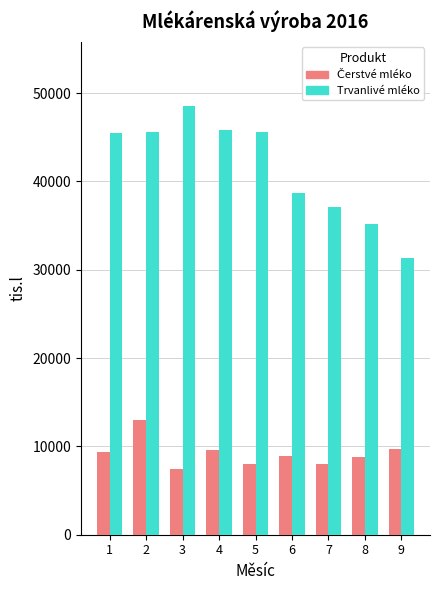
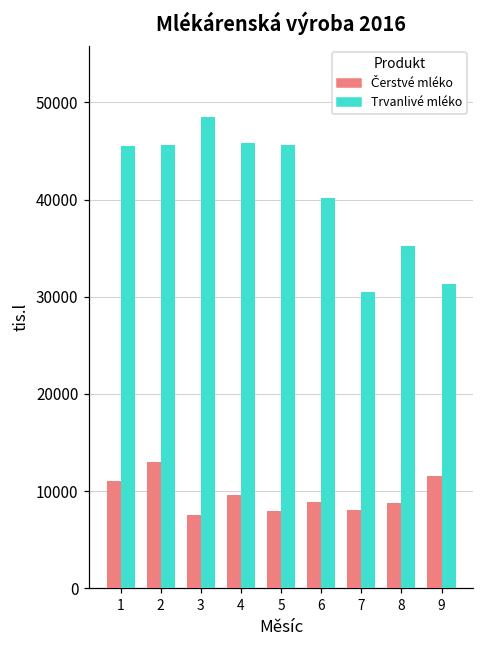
Čerstvé mléko, 1: 9000 -> 11000
Trvanlivé mléko, 6: 39000 -> 40000
Trvanlivé mléko, 7: 37000 -> 30000
Čerstvé mléko, 9: 10000 -> 12000
